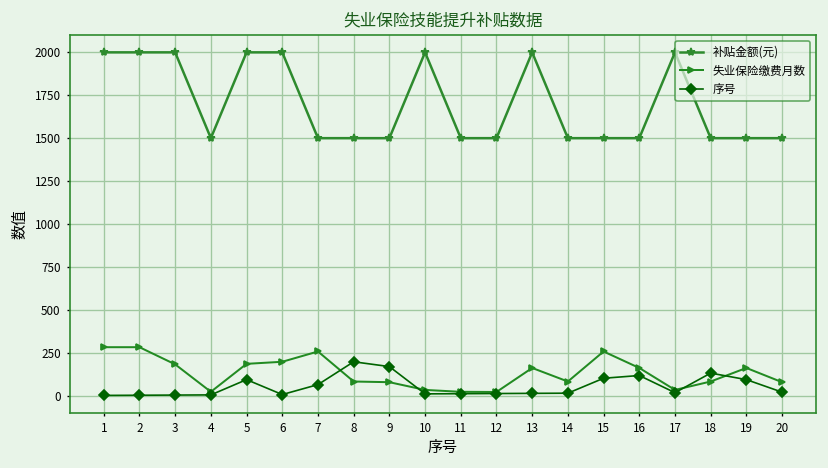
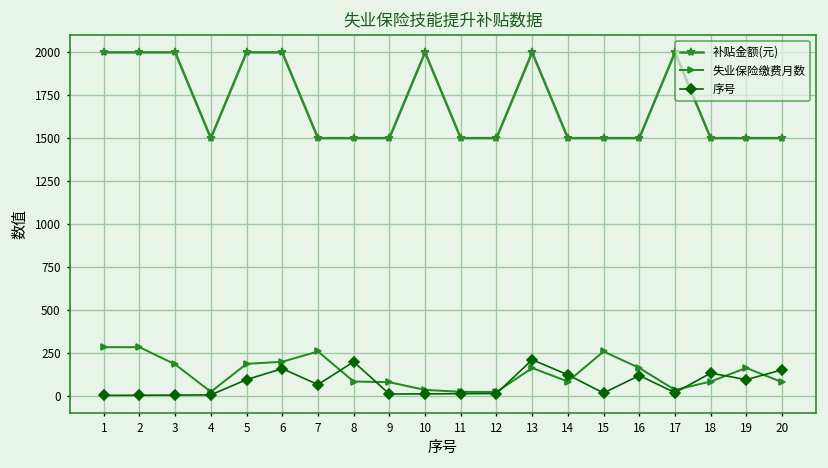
序号, 6: 10 -> 160
序号, 9: 170 -> 10
序号, 13: 10 -> 210
序号, 14: 10 -> 120
序号, 15: 100 -> 20
序号, 20: 20 -> 150
